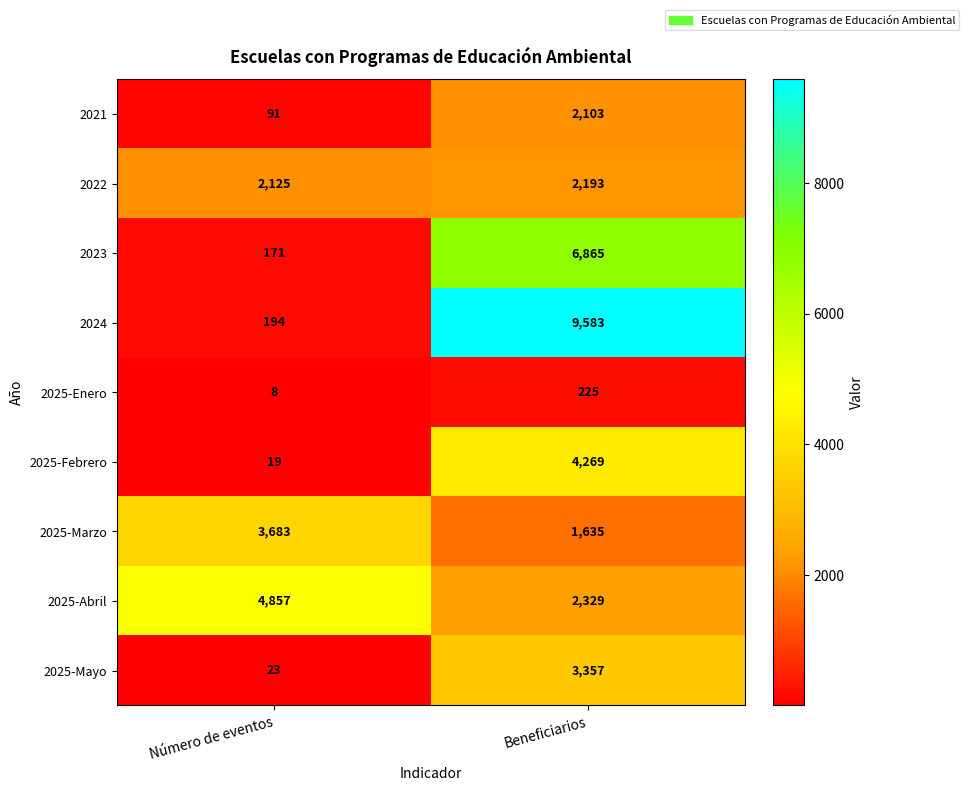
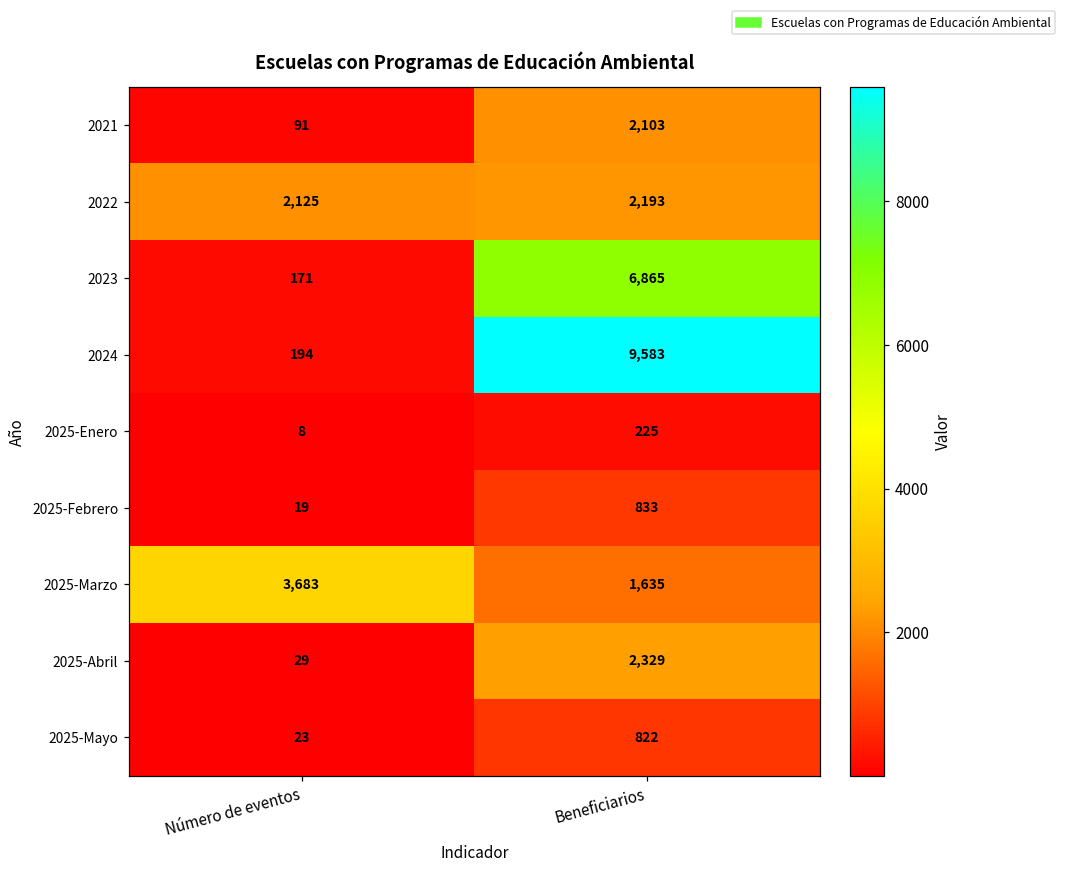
2025-Febrero, Beneficiarios: 4,269 -> 833
2025-Abril, Número de eventos: 4,857 -> 29
2025-Mayo, Beneficiarios: 3,357 -> 822
